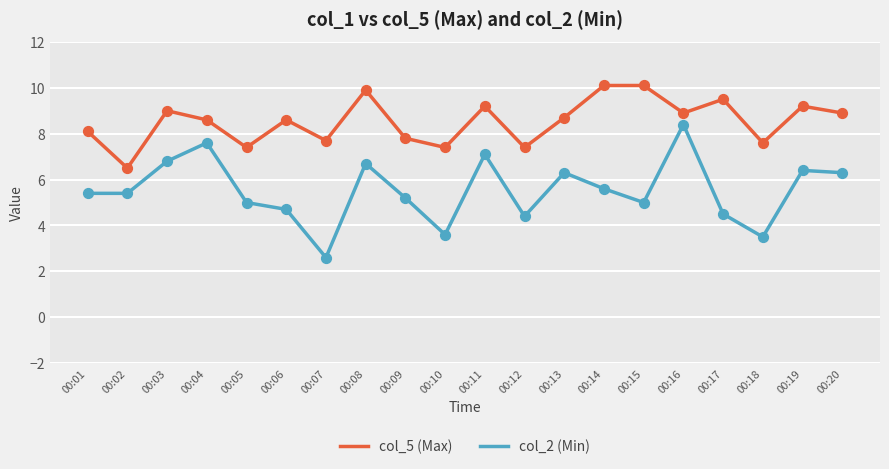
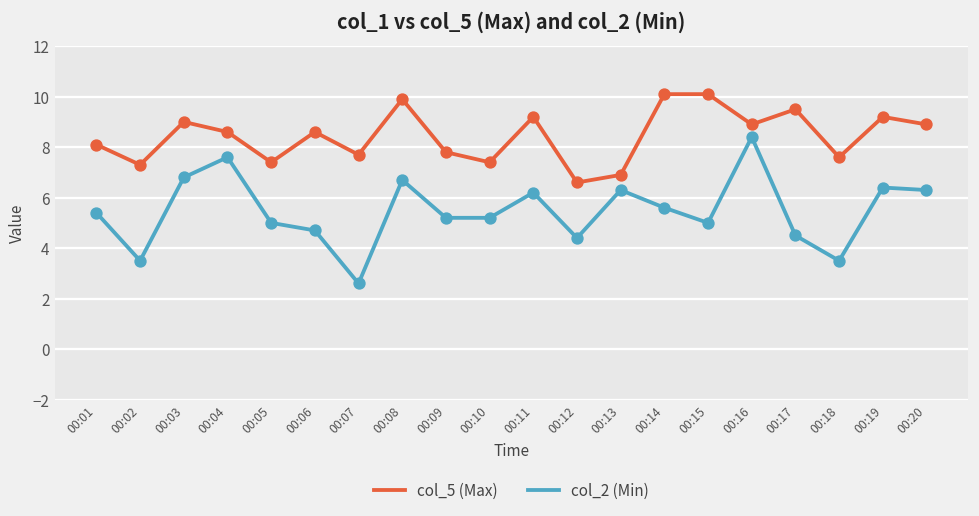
col_5 (Max), 00:02: 6.5 -> 7.3
col_2 (Min), 00:02: 5.4 -> 3.5
col_2 (Min), 00:10: 3.6 -> 5.2
col_2 (Min), 00:11: 7.1 -> 6.2
col_5 (Max), 00:12: 7.4 -> 6.6
col_5 (Max), 00:13: 8.7 -> 6.9
